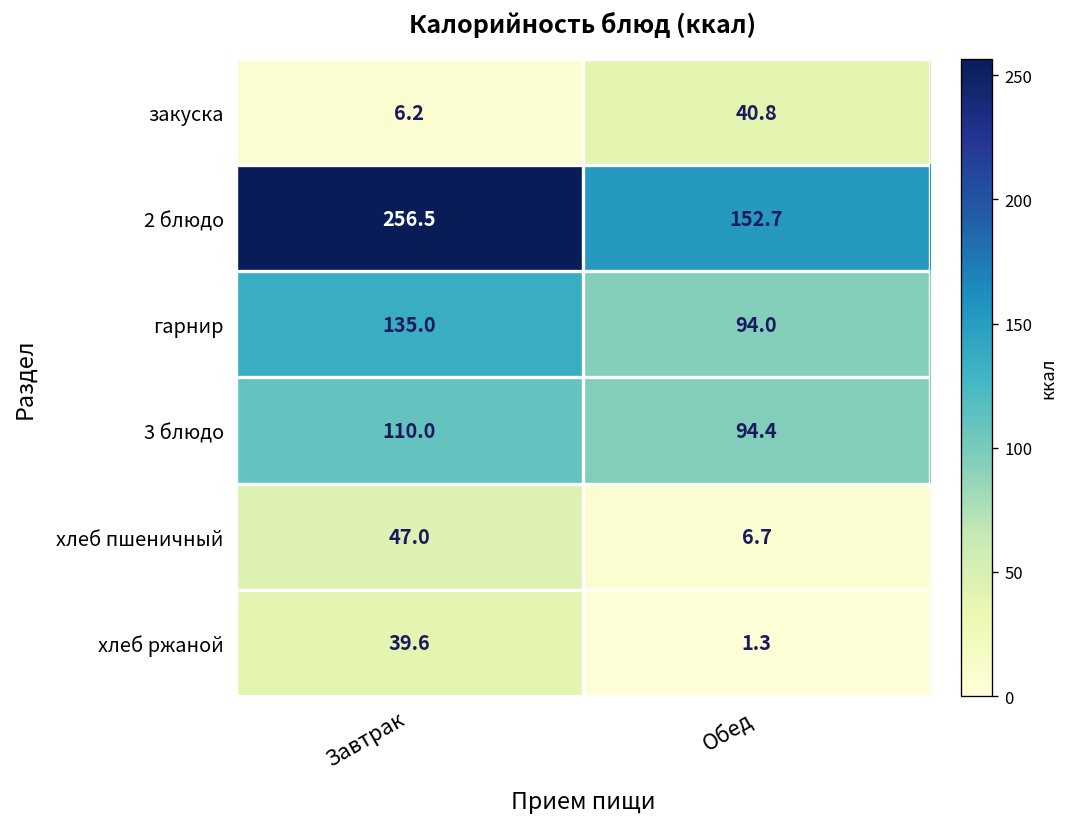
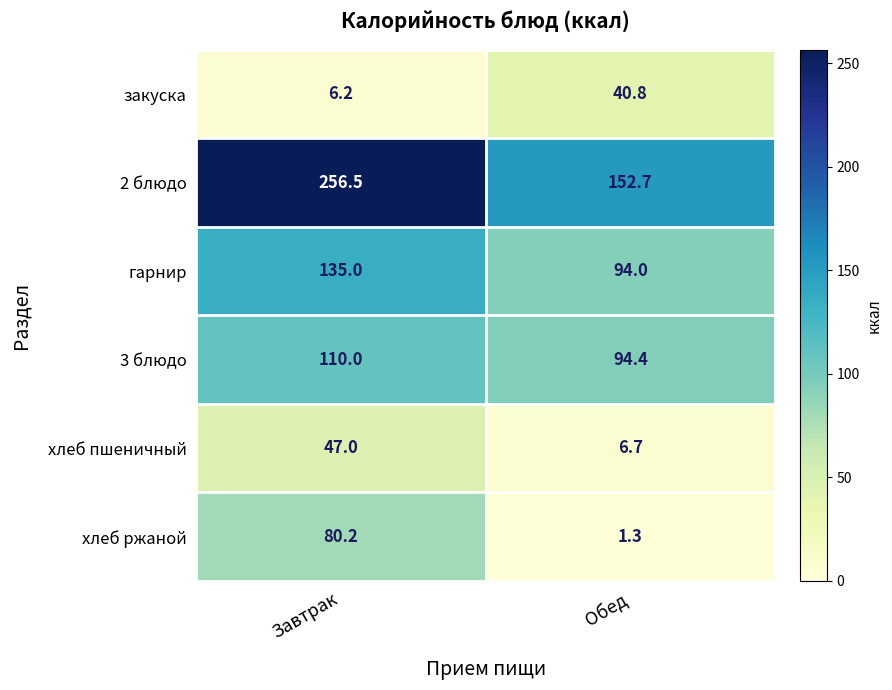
хлеб ржаной, Завтрак: 39.6 -> 80.2
